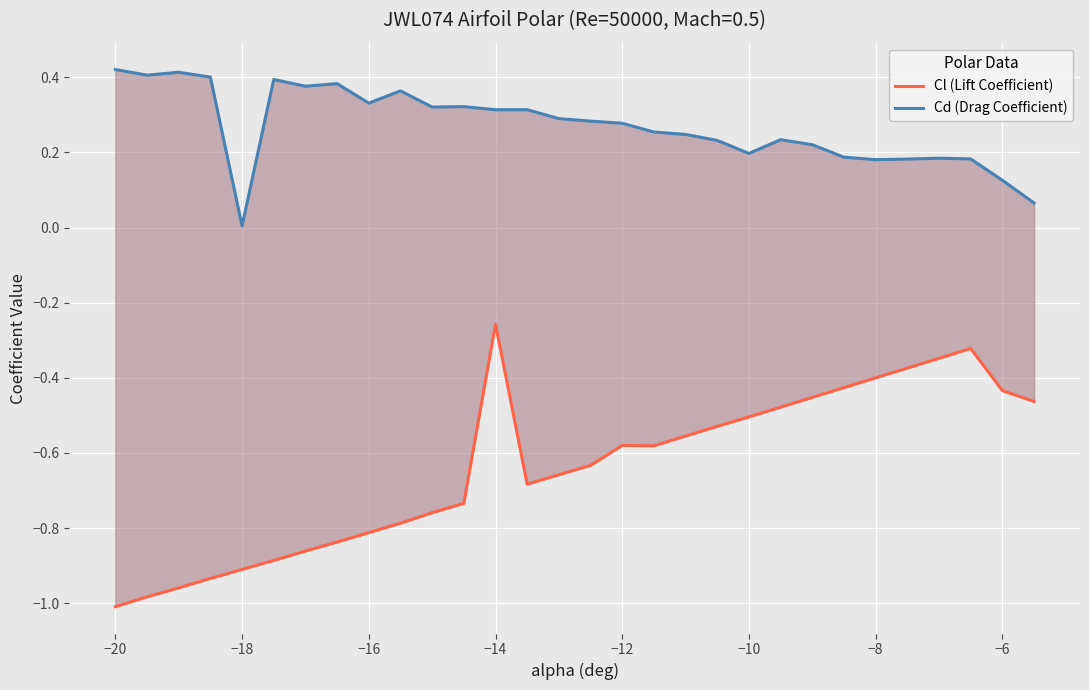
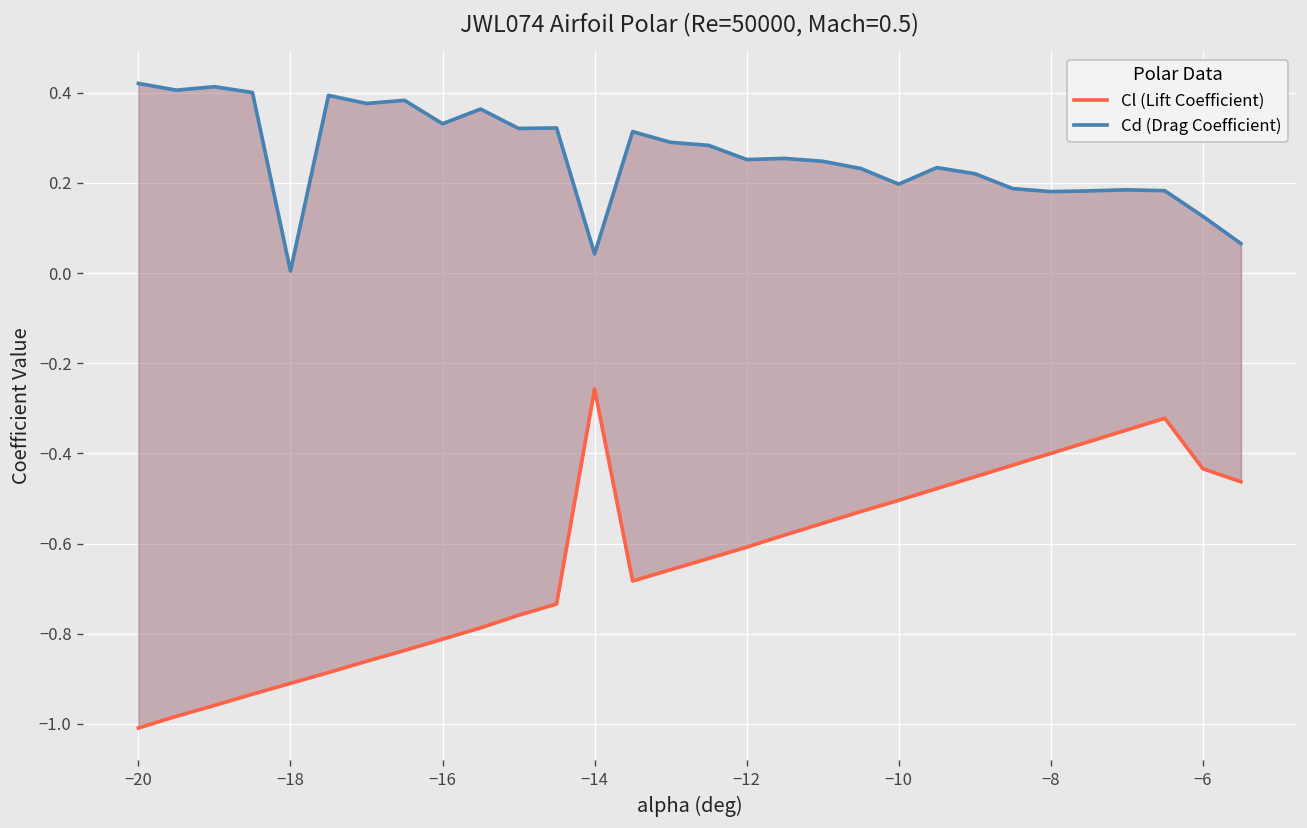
Cd (Drag Coefficient), −14: 0.31 -> 0.04
Cl (Lift Coefficient), −12: -0.58 -> -0.61
Cd (Drag Coefficient), −12: 0.28 -> 0.25
